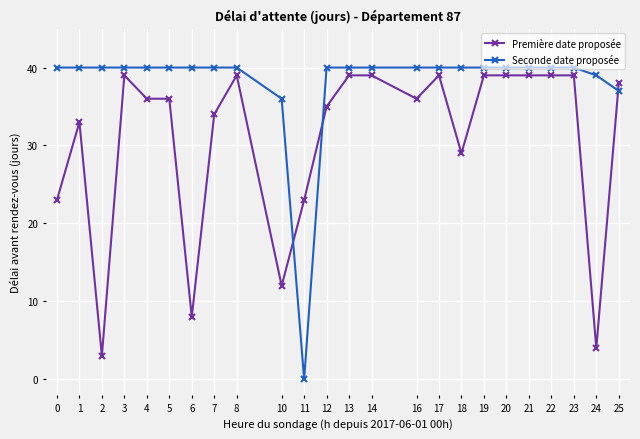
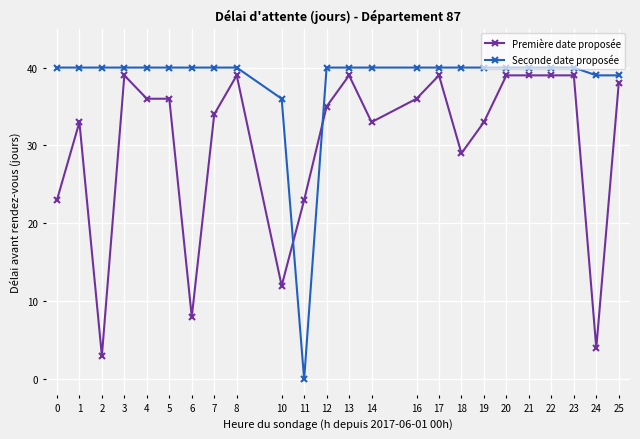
Première date proposée, 14: 39 -> 33
Première date proposée, 19: 39 -> 33
Seconde date proposée, 25: 37 -> 39
